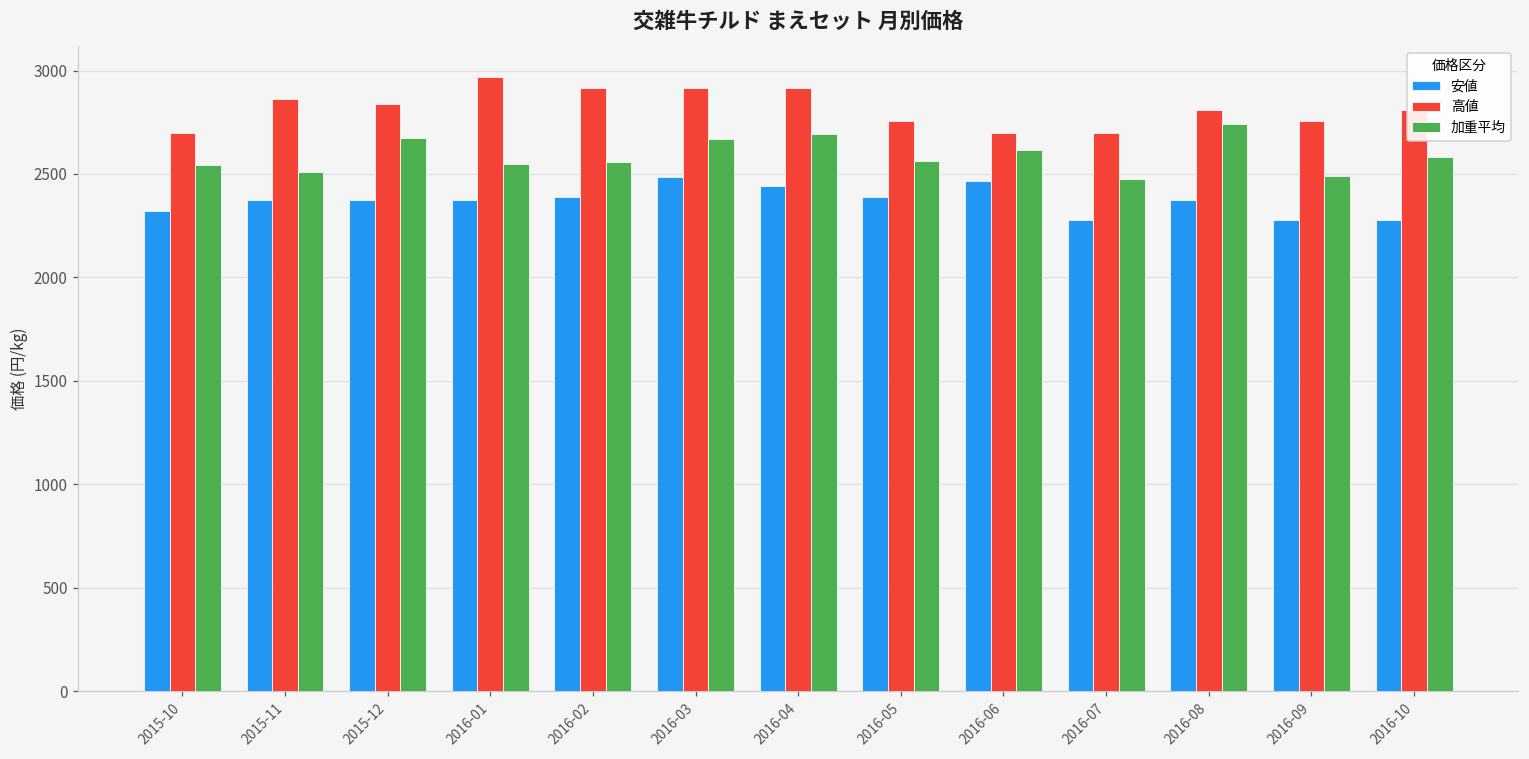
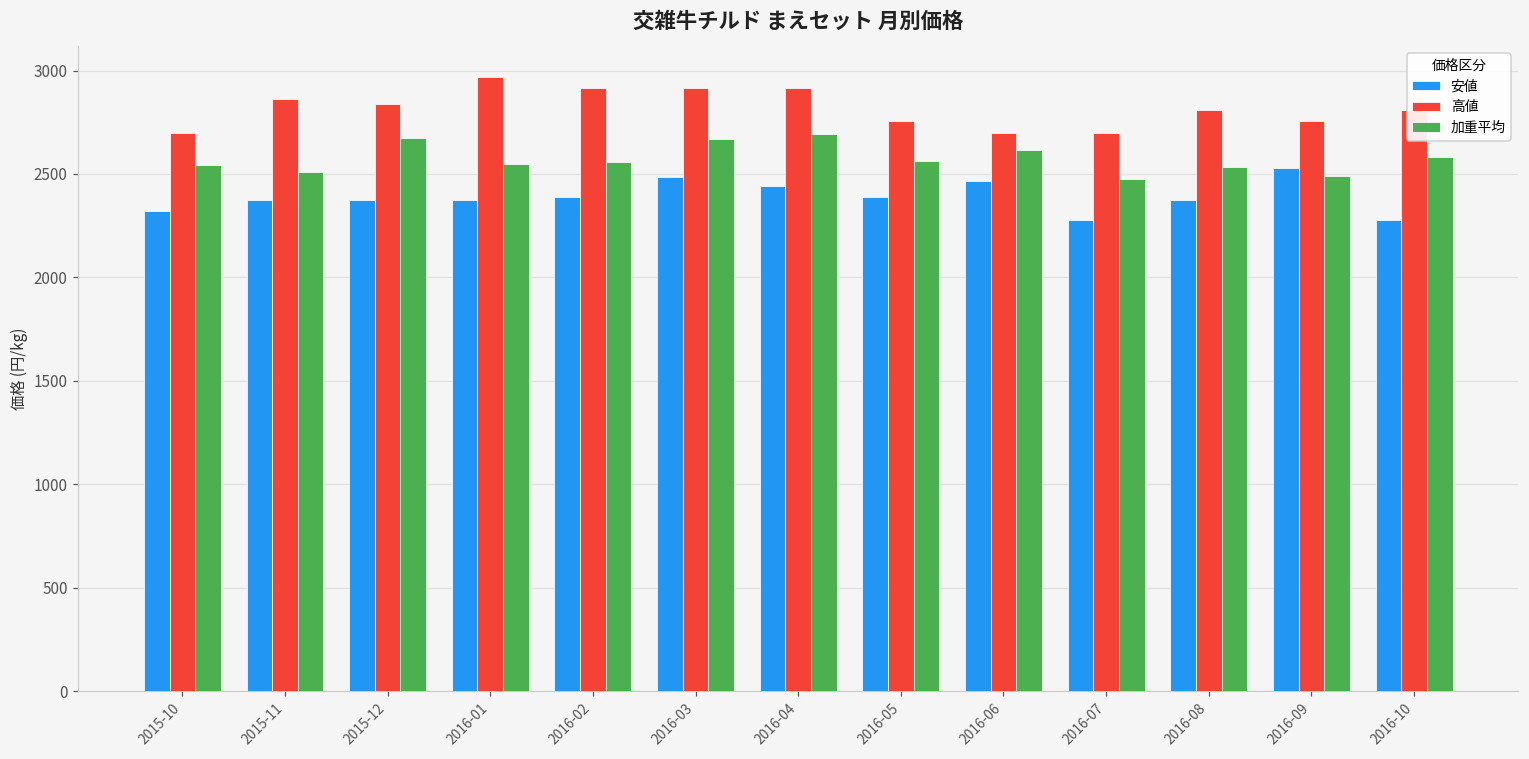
加重平均, 2016-08: 2740 -> 2530
安値, 2016-09: 2280 -> 2530
